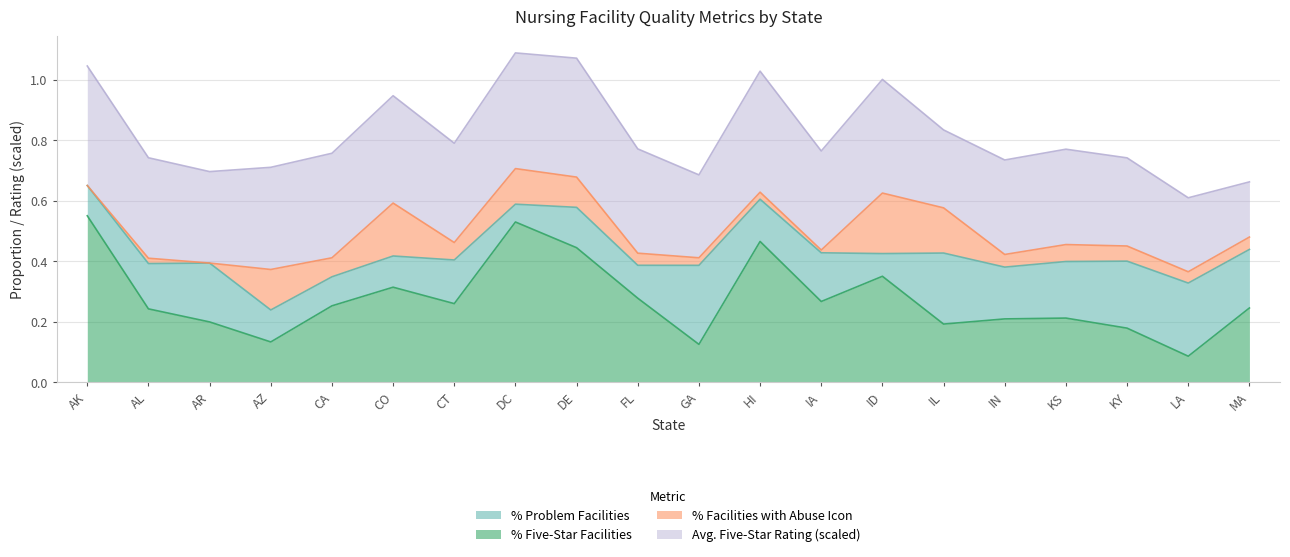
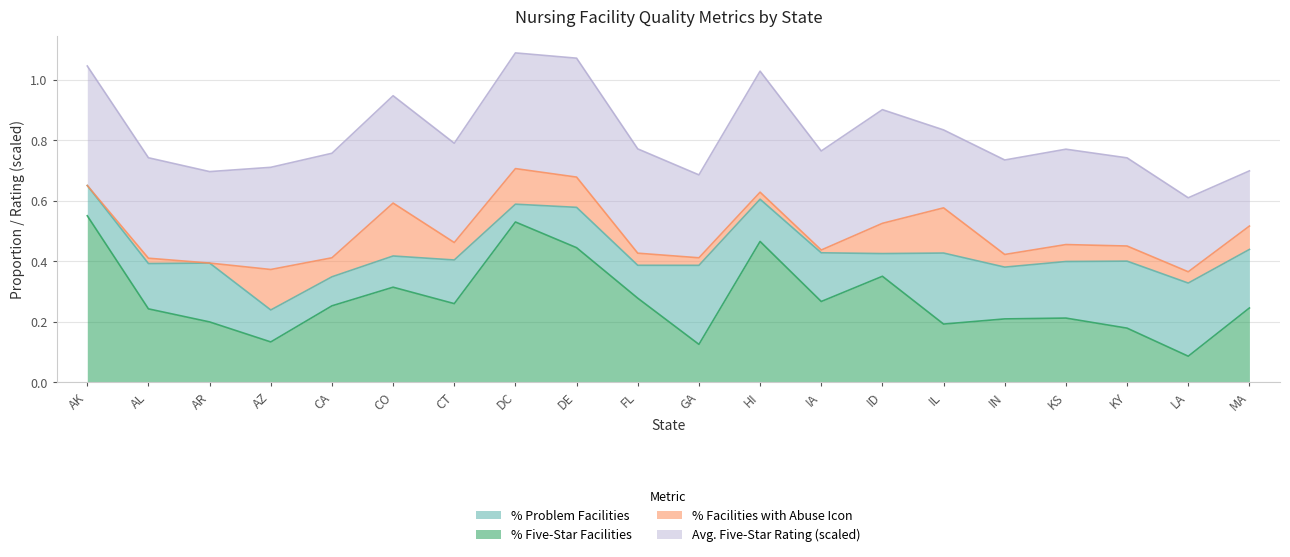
% Facilities with Abuse Icon, ID: 0.2 -> 0.1
% Facilities with Abuse Icon, MA: 0.04 -> 0.08
